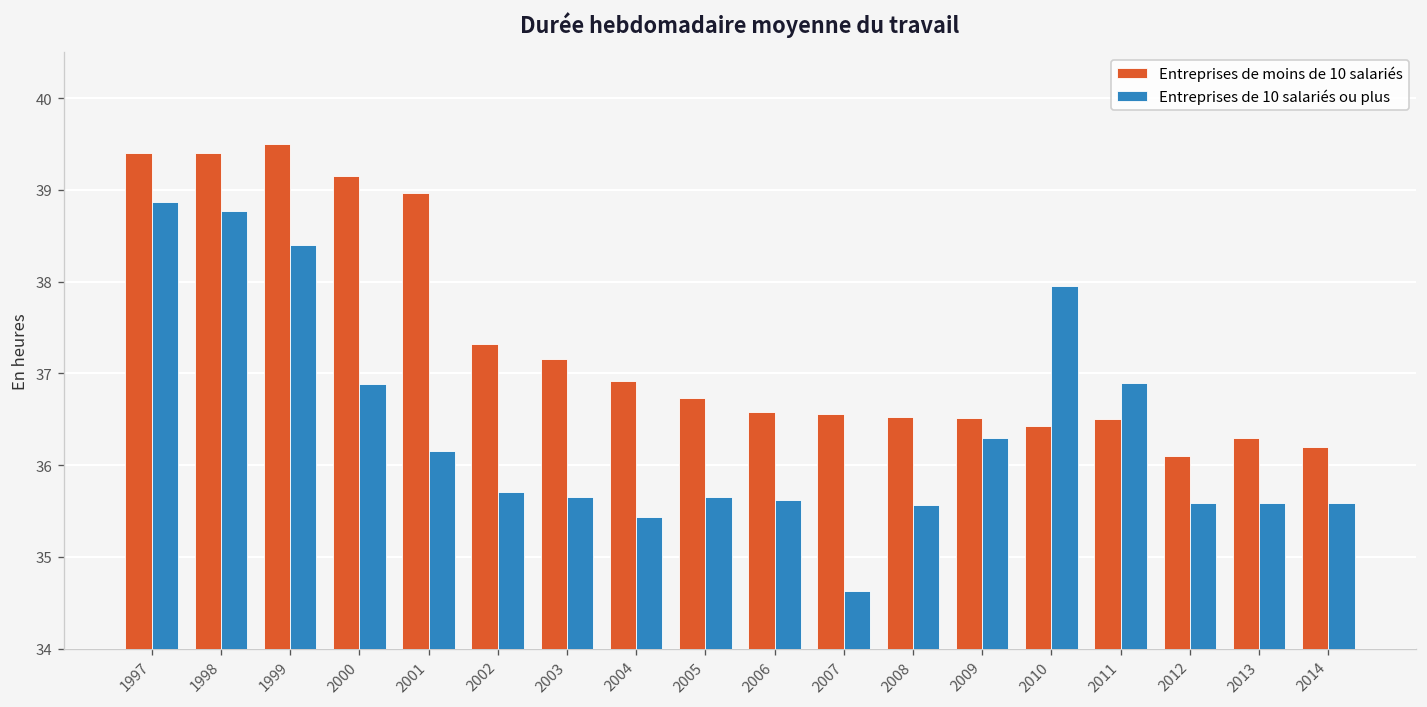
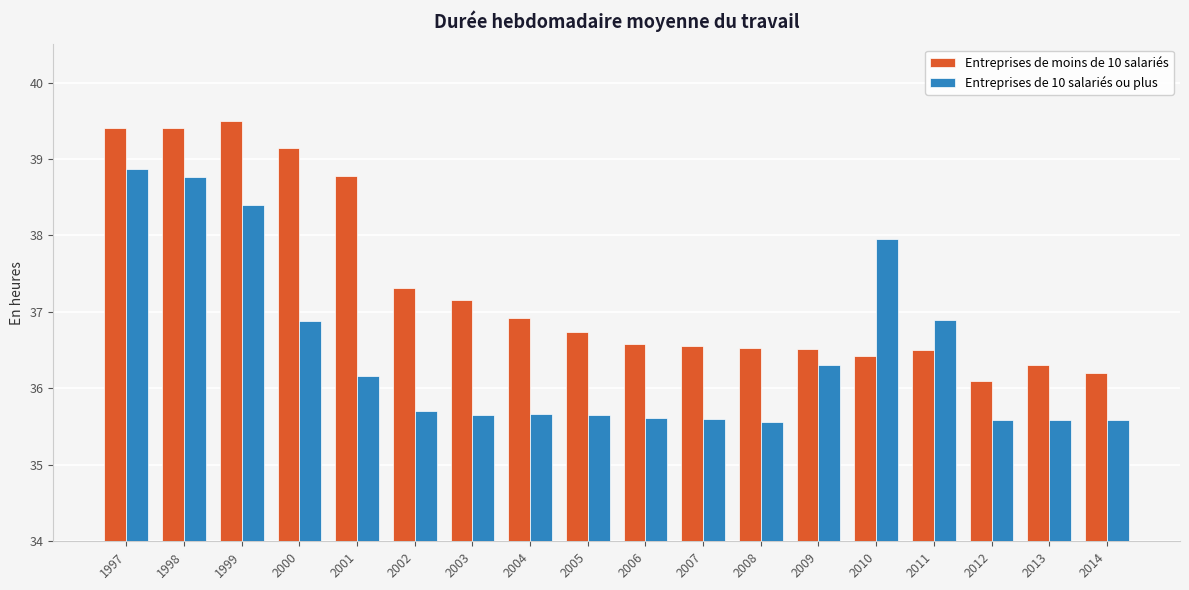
Entreprises de moins de 10 salariés, 2001: 39.0 -> 38.8
Entreprises de 10 salariés ou plus, 2004: 35.4 -> 35.7
Entreprises de 10 salariés ou plus, 2007: 34.6 -> 35.6
